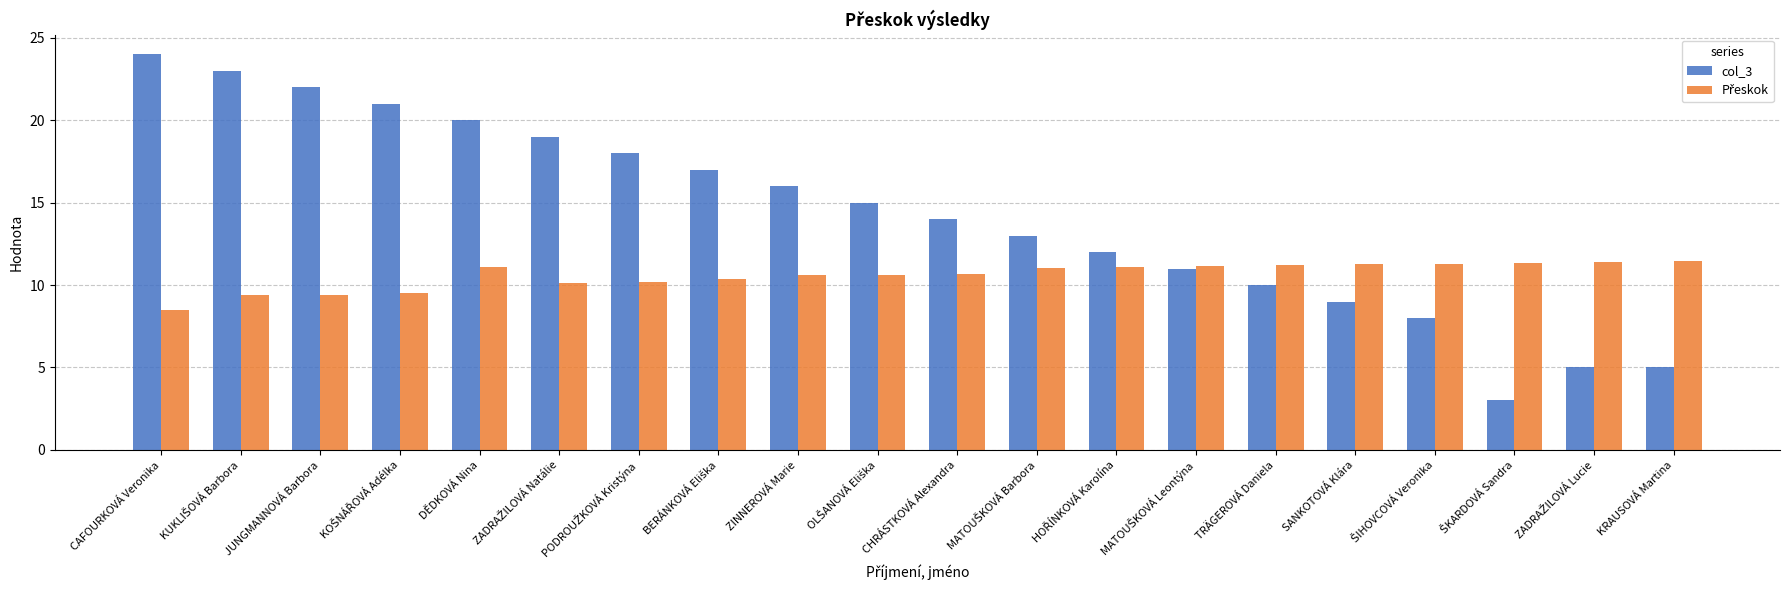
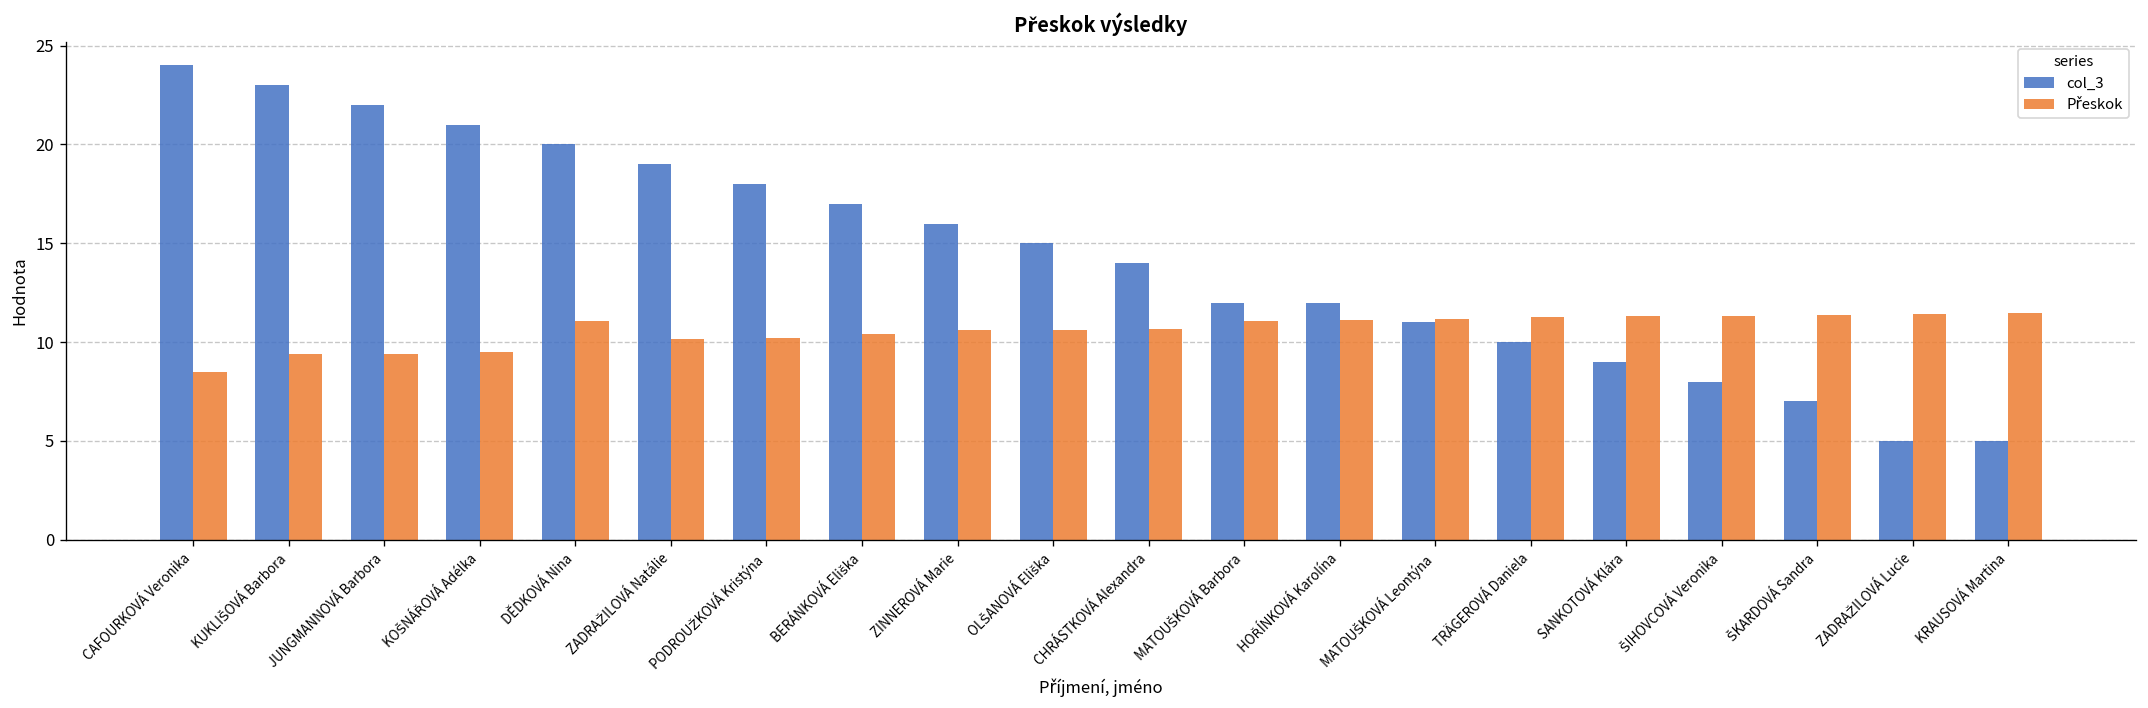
col_3, MATOUŠKOVÁ Barbora: 13 -> 12
col_3, ŠKARDOVÁ Sandra: 3 -> 7
